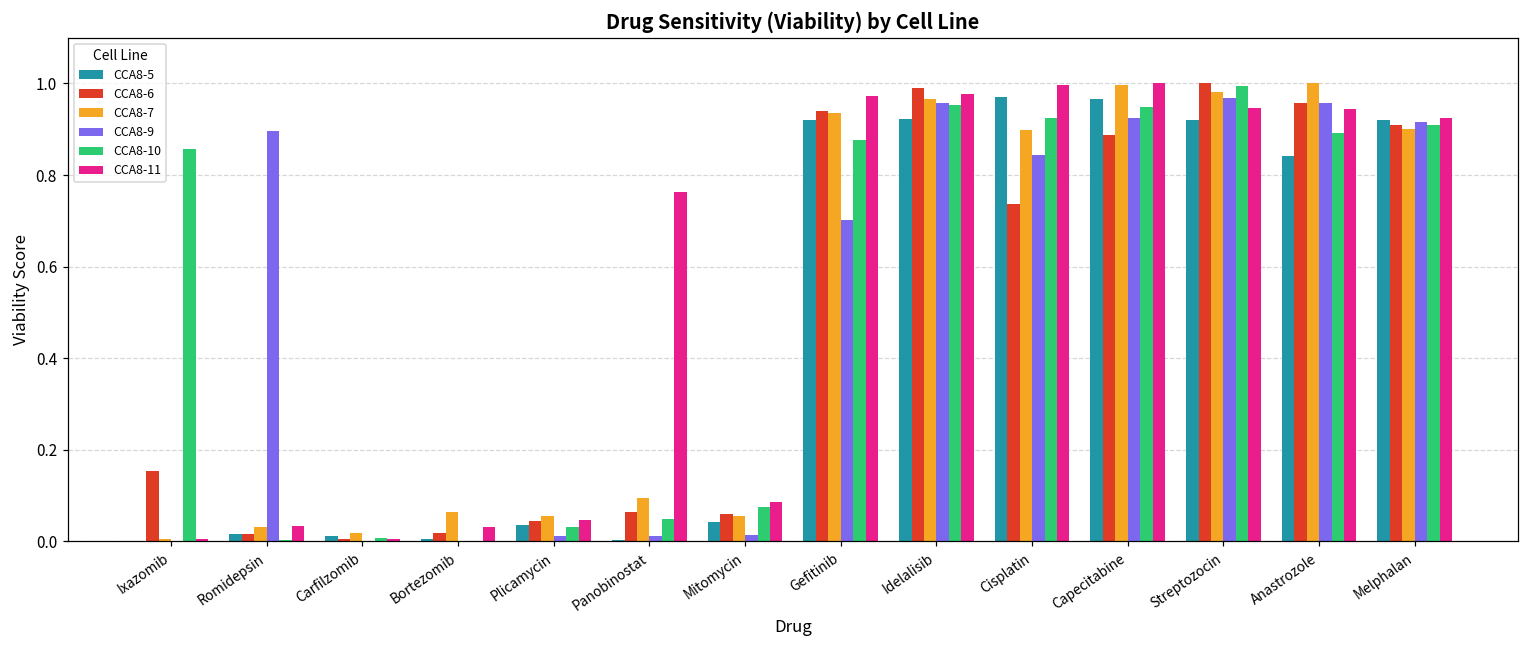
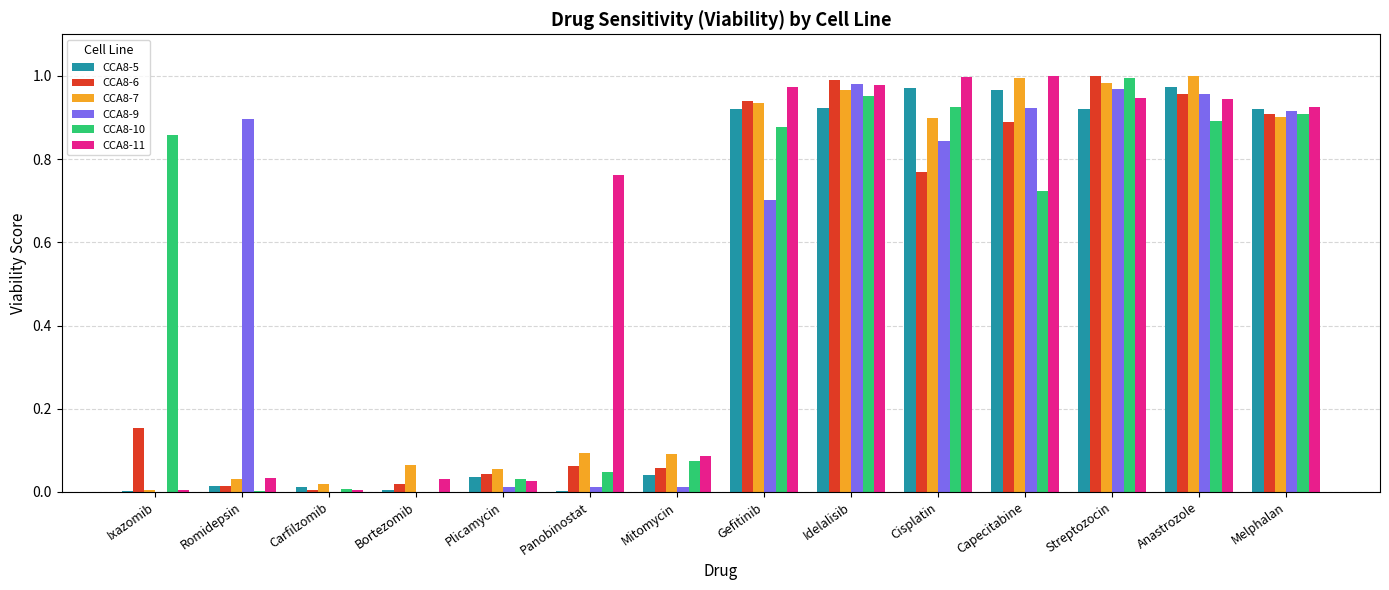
CCA8-11, Plicamycin: 0.05 -> 0.03
CCA8-7, Mitomycin: 0.05 -> 0.09
CCA8-9, Idelalisib: 0.96 -> 0.98
CCA8-6, Cisplatin: 0.74 -> 0.77
CCA8-10, Capecitabine: 0.95 -> 0.72
CCA8-5, Anastrozole: 0.84 -> 0.97
